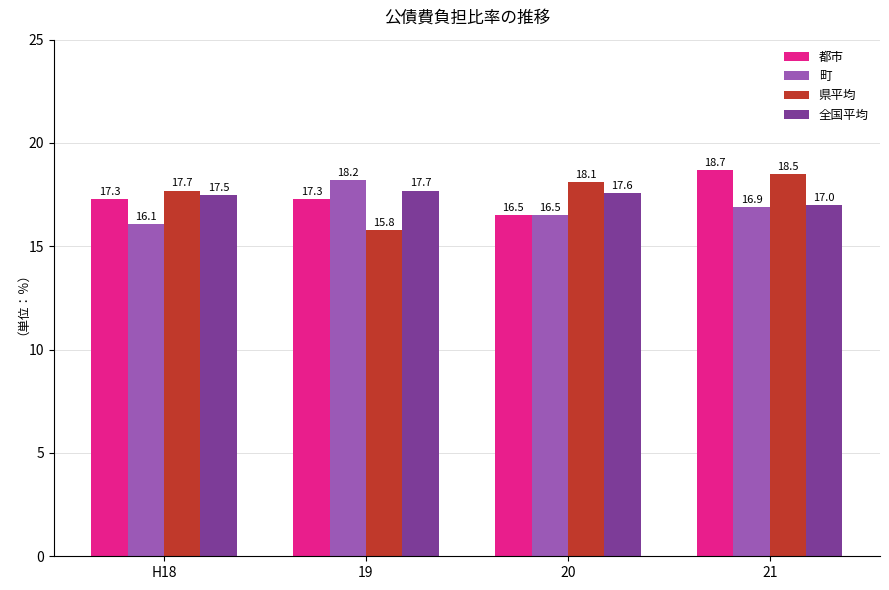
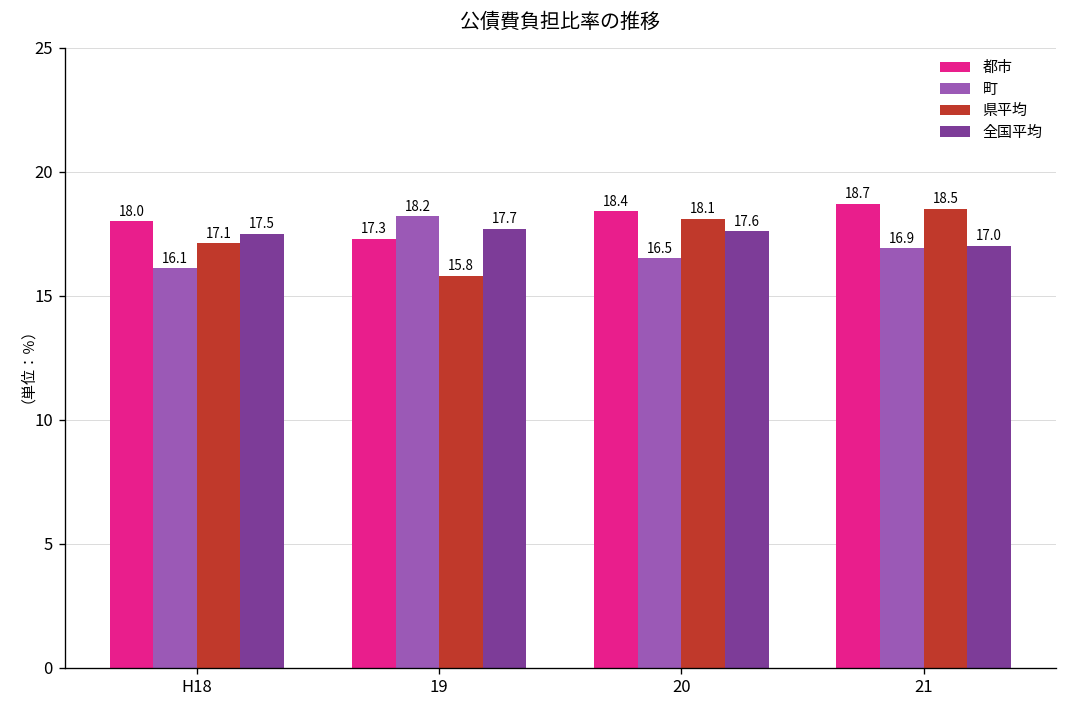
都市, H18: 17.3 -> 18.0
県平均, H18: 17.7 -> 17.1
都市, 20: 16.5 -> 18.4
